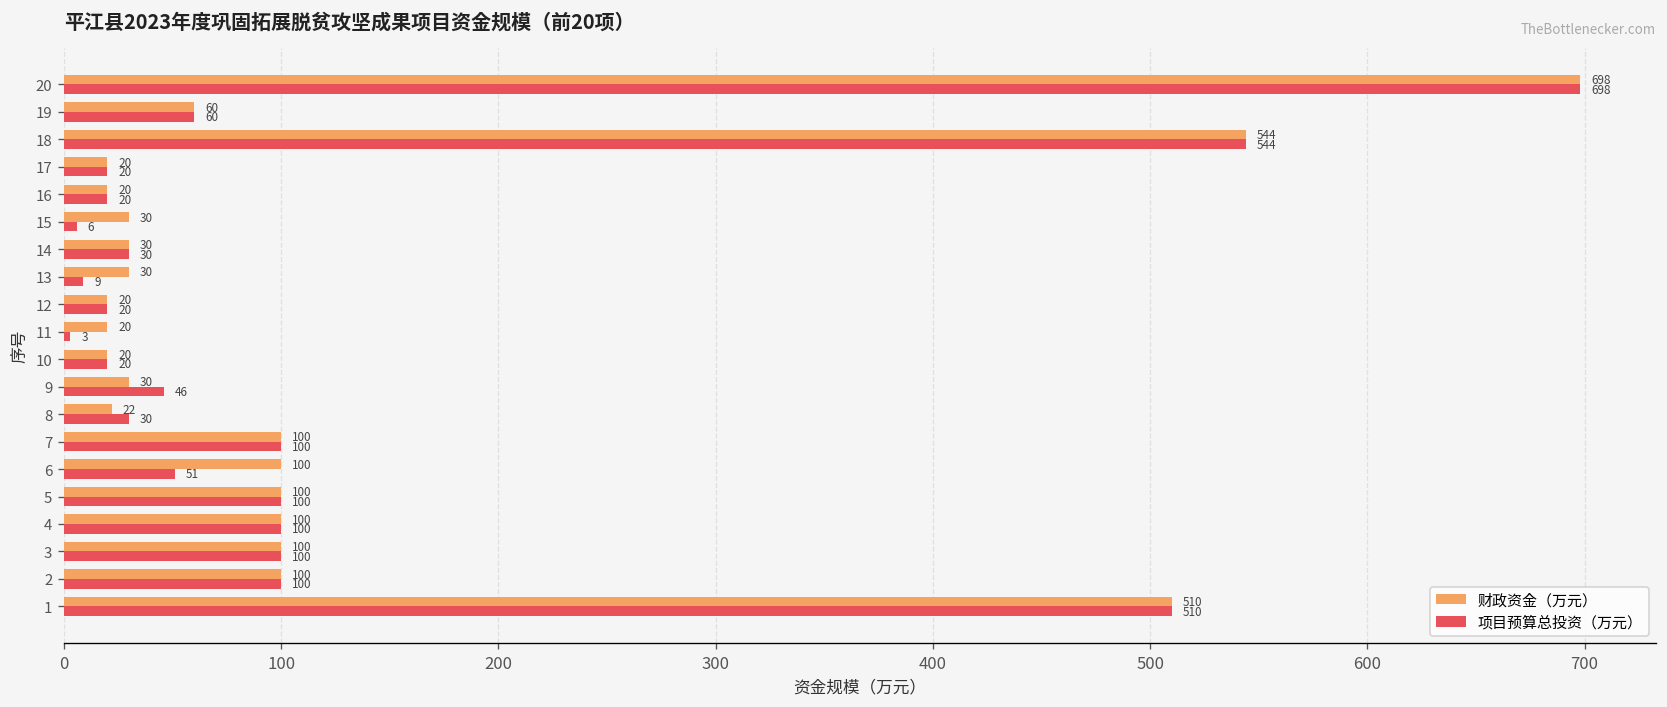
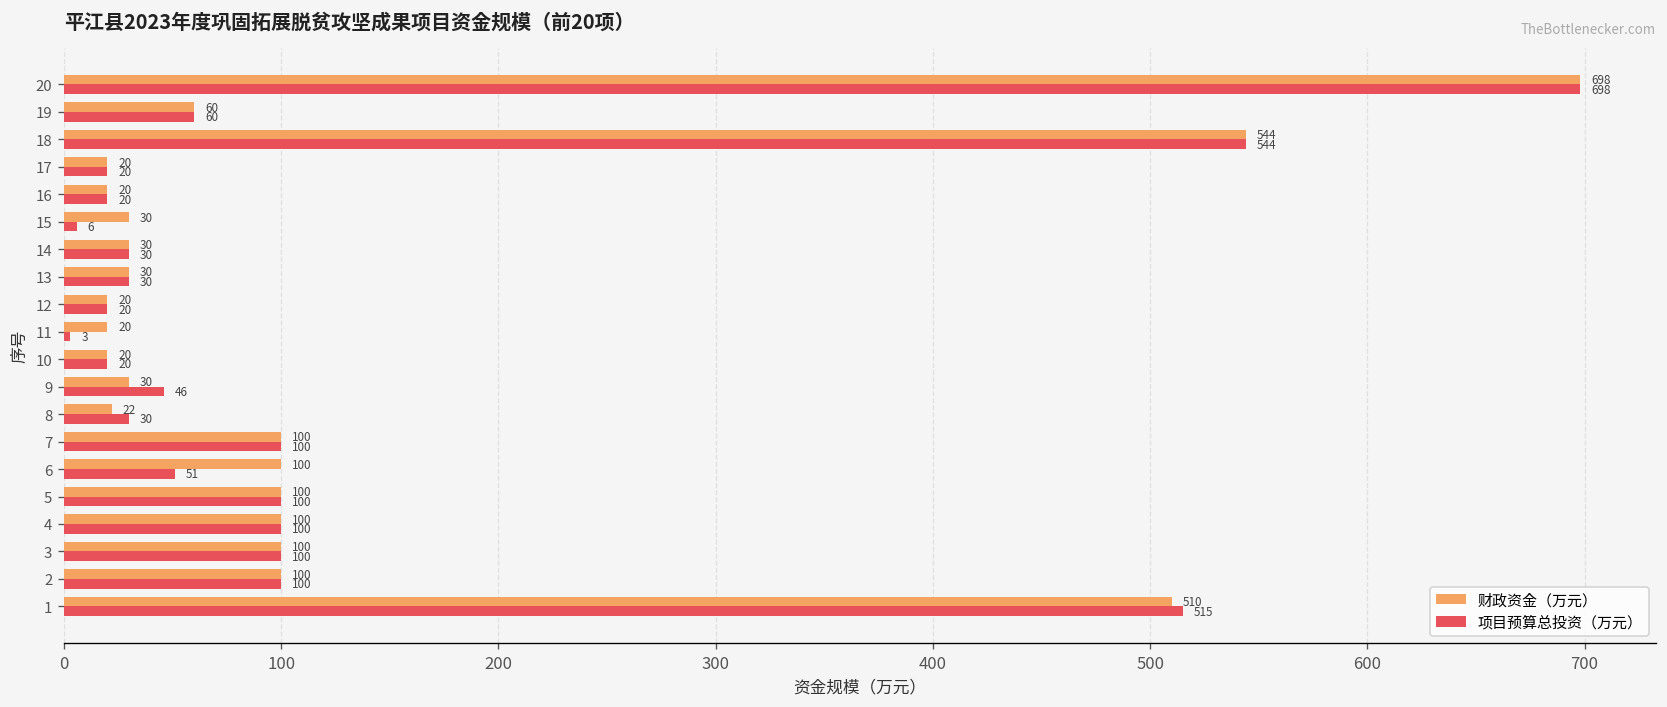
项目预算总投资（万元）, 13: 9 -> 30
项目预算总投资（万元）, 1: 510 -> 515
